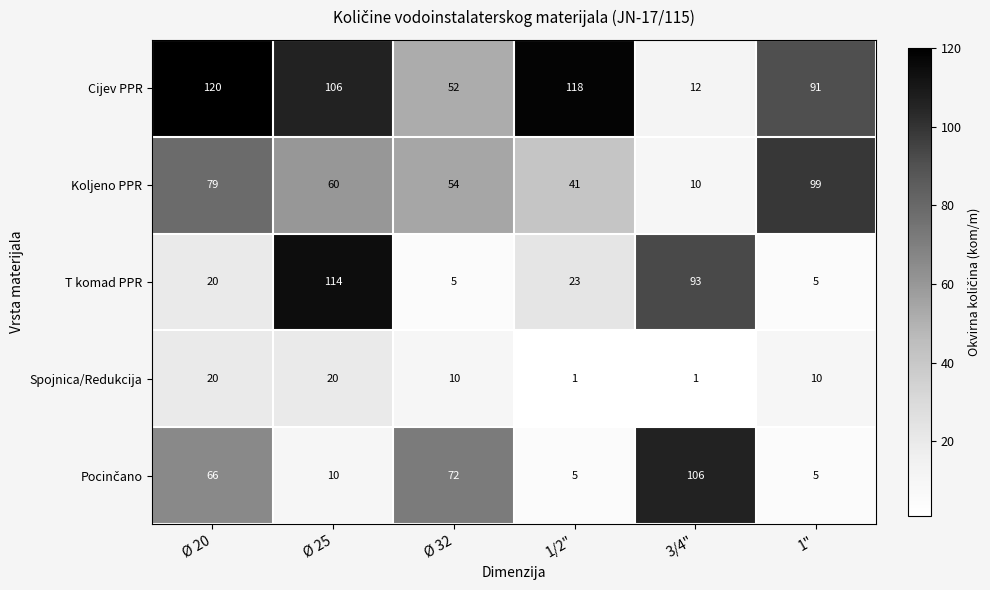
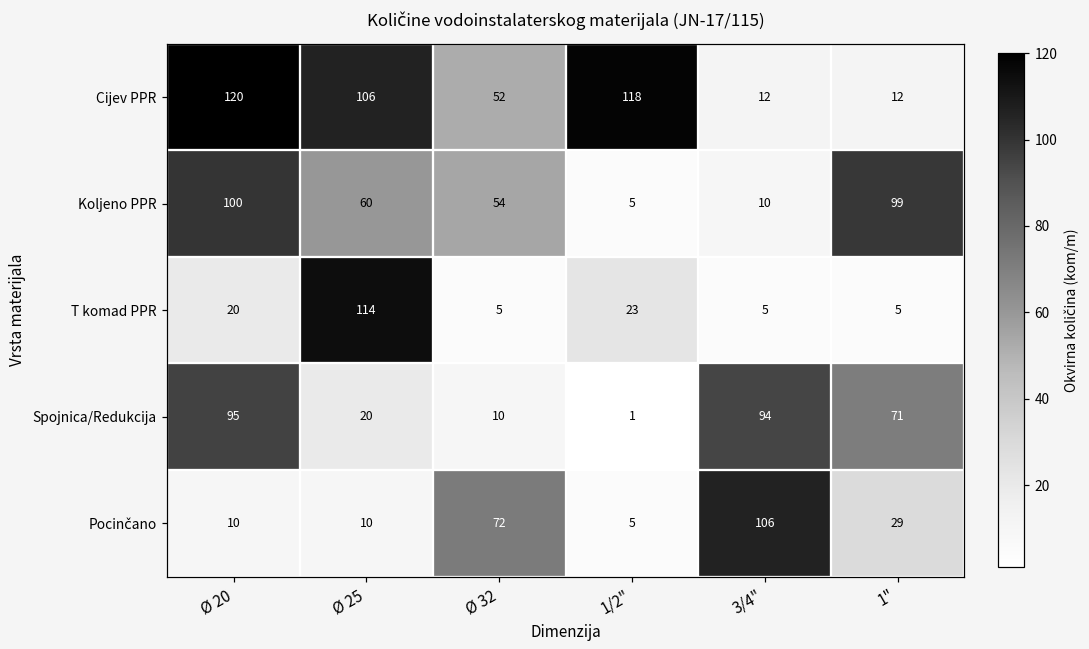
Cijev PPR, 1": 91 -> 12
Koljeno PPR, Ø 20: 79 -> 100
Koljeno PPR, 1/2": 41 -> 5
T komad PPR, 3/4": 93 -> 5
Spojnica/Redukcija, Ø 20: 20 -> 95
Spojnica/Redukcija, 3/4": 1 -> 94
Spojnica/Redukcija, 1": 10 -> 71
Pocinčano, Ø 20: 66 -> 10
Pocinčano, 1": 5 -> 29
